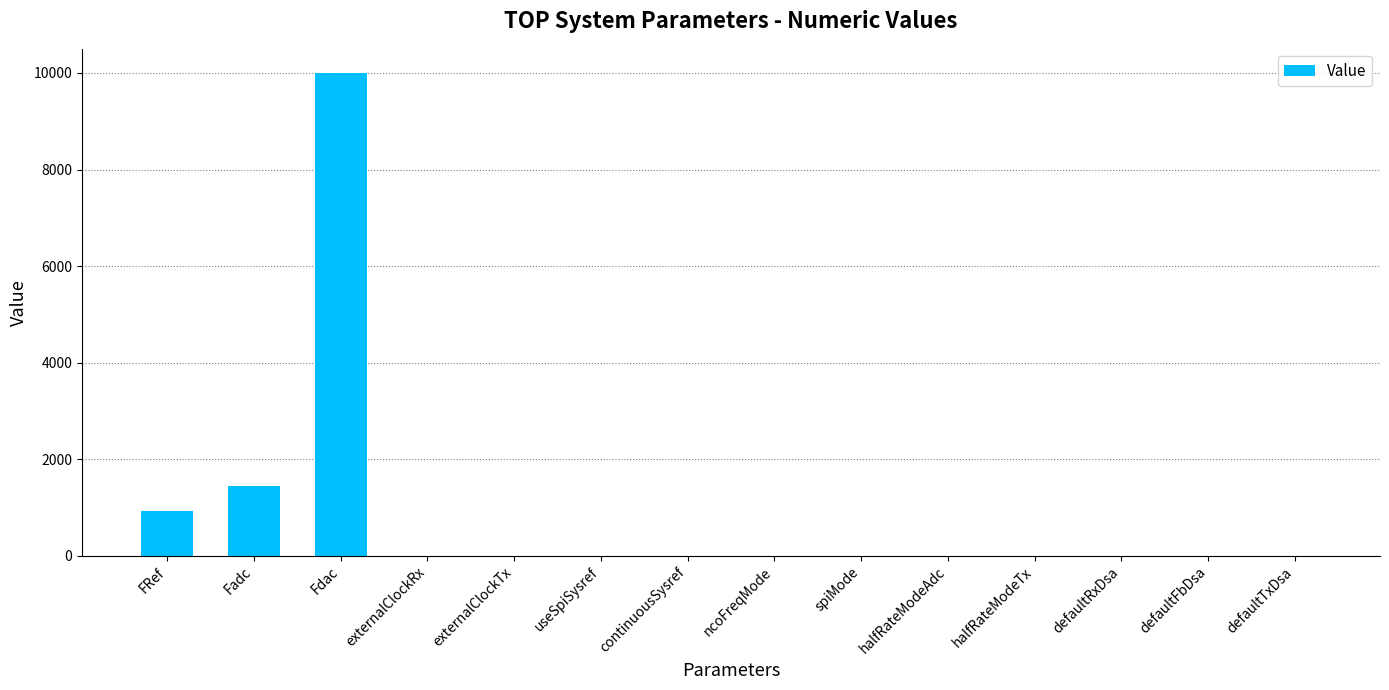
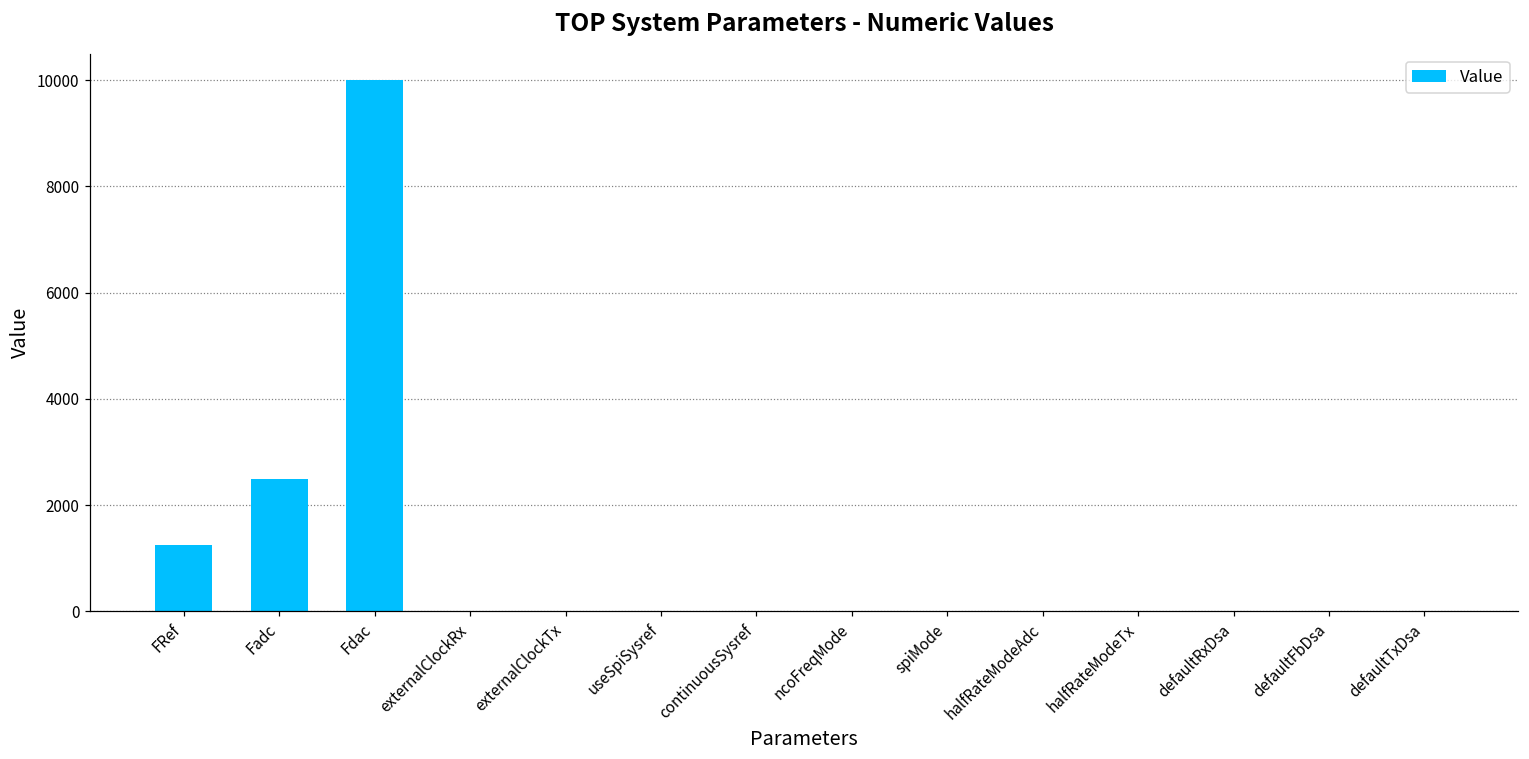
FRef: 900 -> 1200
Fadc: 1400 -> 2500
